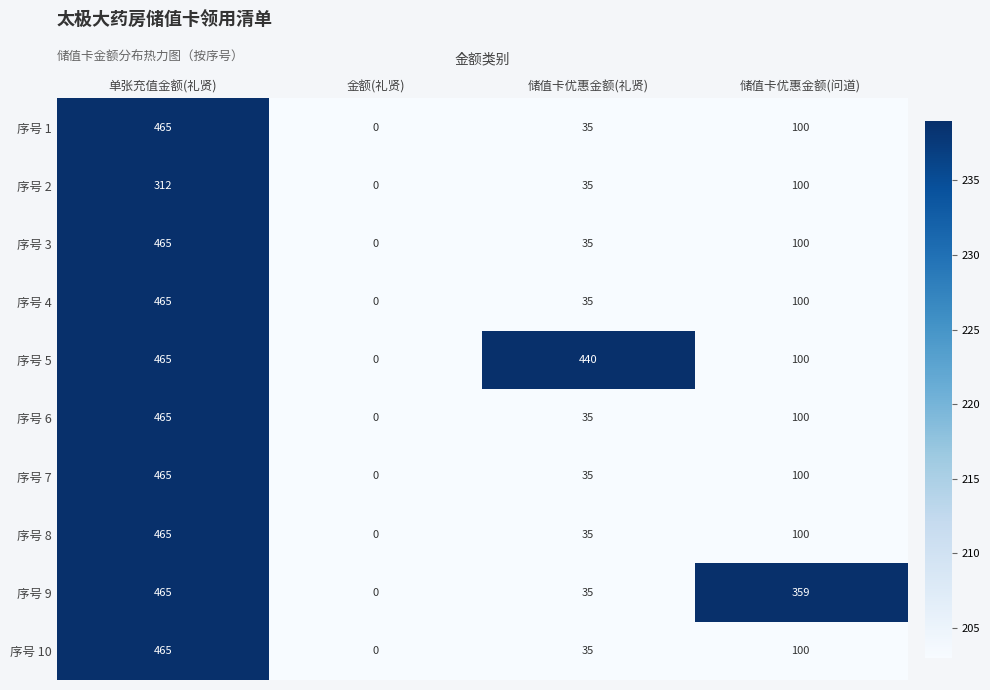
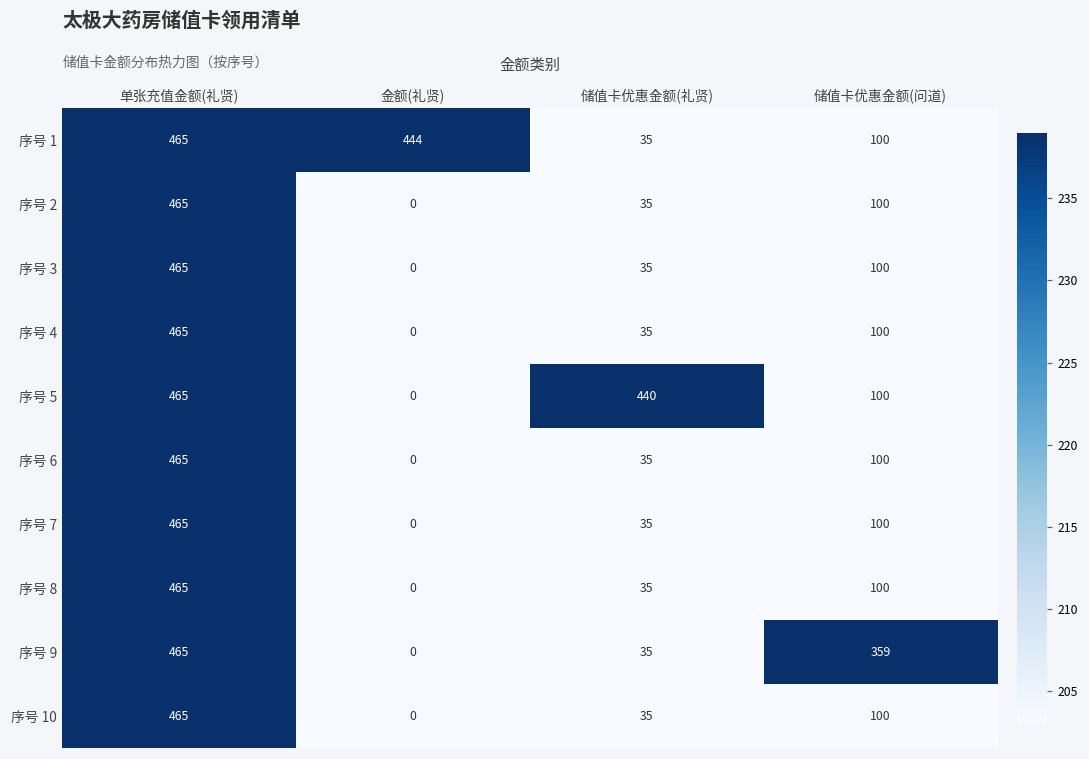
序号 1, 金额(礼贤): 0 -> 444
序号 2, 单张充值金额(礼贤): 312 -> 465
